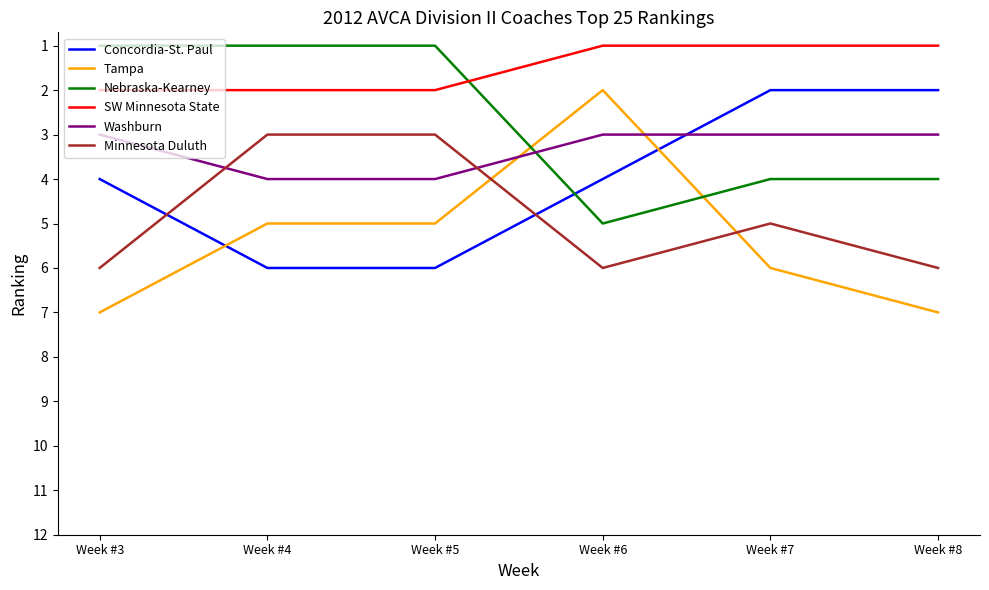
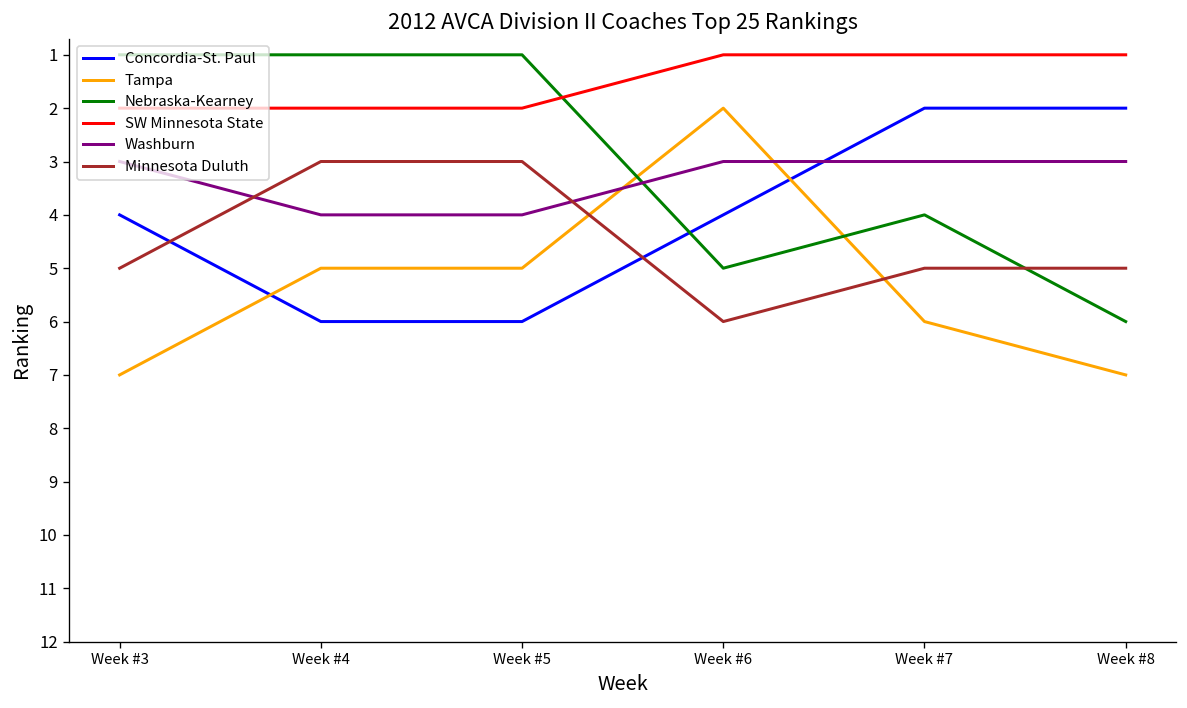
Minnesota Duluth, Week #3: 6 -> 5
Nebraska-Kearney, Week #8: 4 -> 6
Minnesota Duluth, Week #8: 6 -> 5
